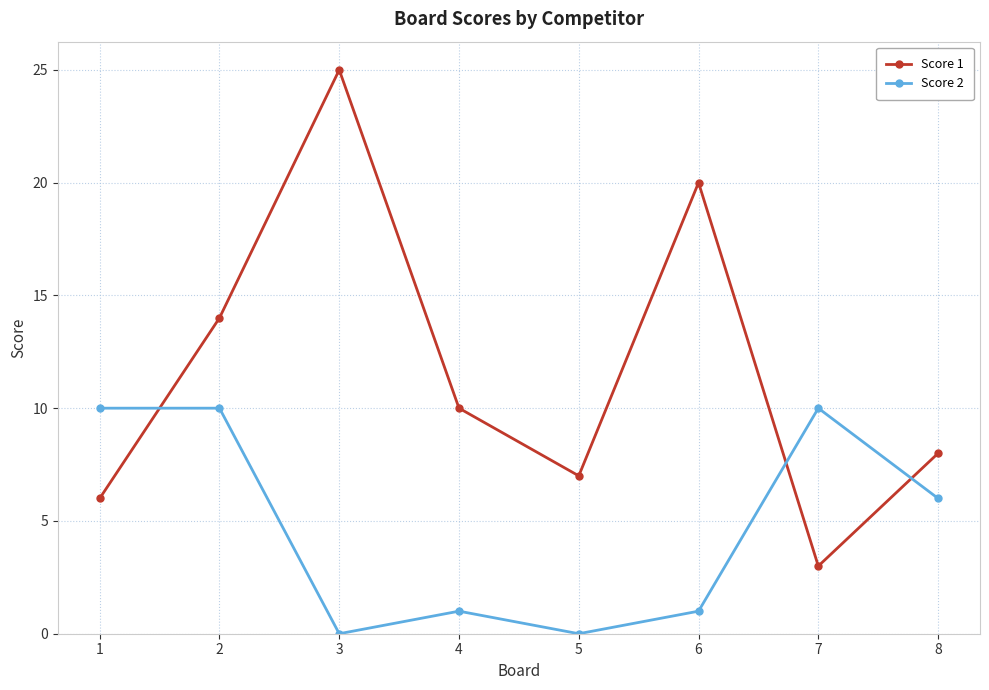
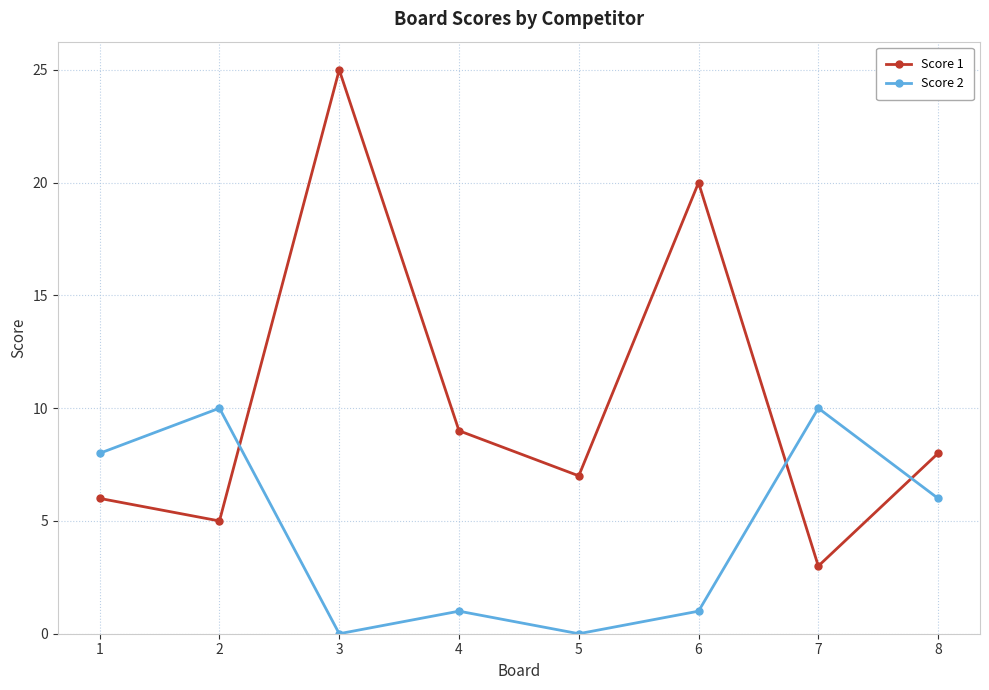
Score 2, 1: 10 -> 8
Score 1, 2: 14 -> 5
Score 1, 4: 10 -> 9
